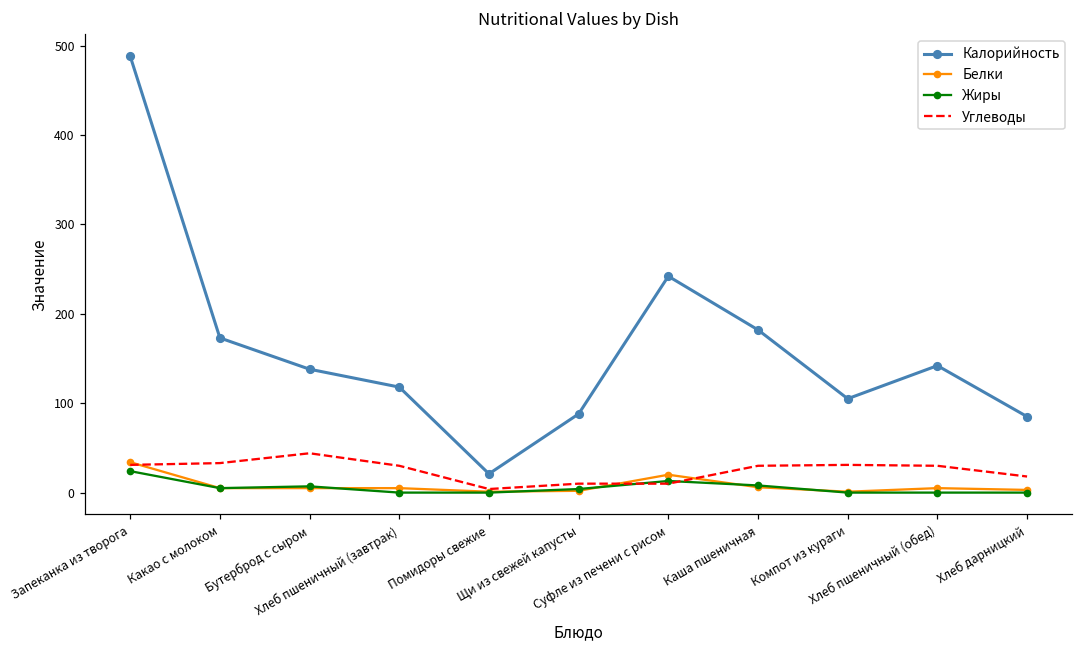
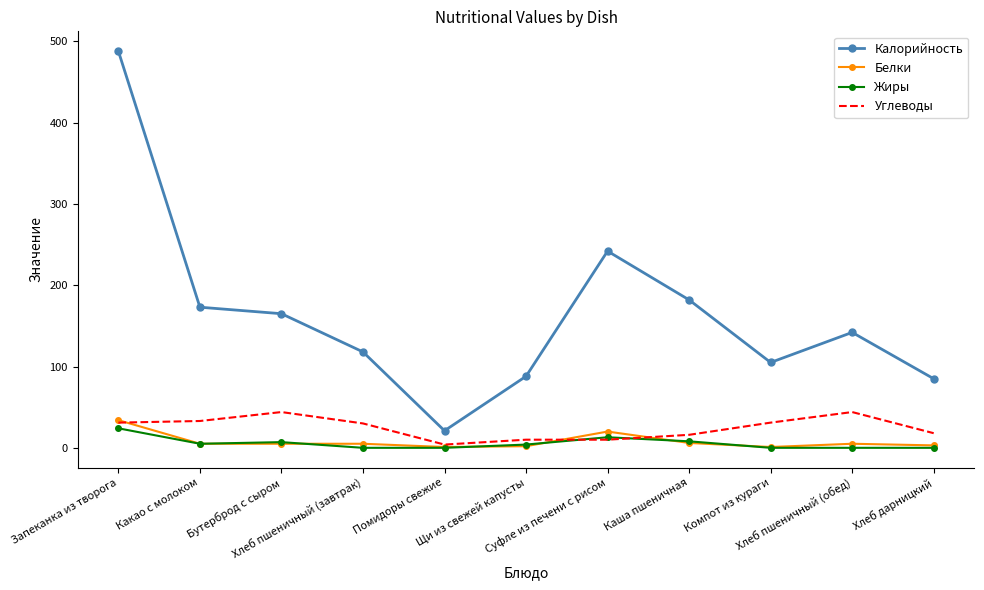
Калорийность, Бутерброд с сыром: 140 -> 170
Углеводы, Каша пшеничная: 30 -> 20
Углеводы, Хлеб пшеничный (обед): 30 -> 40
